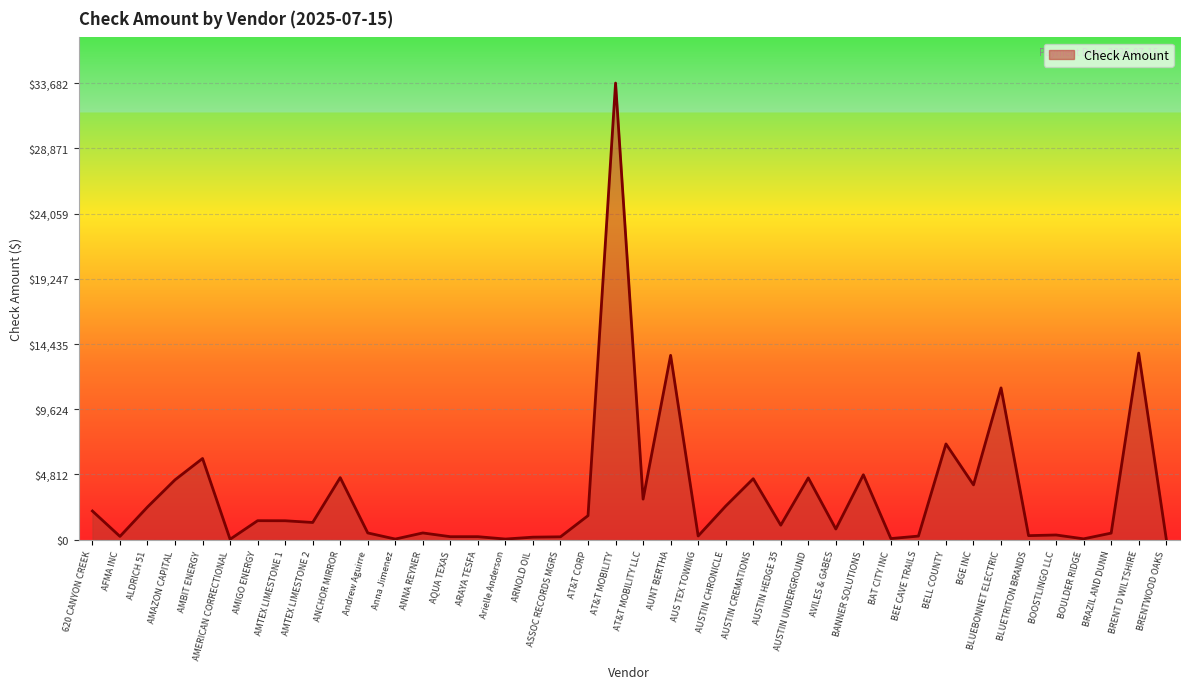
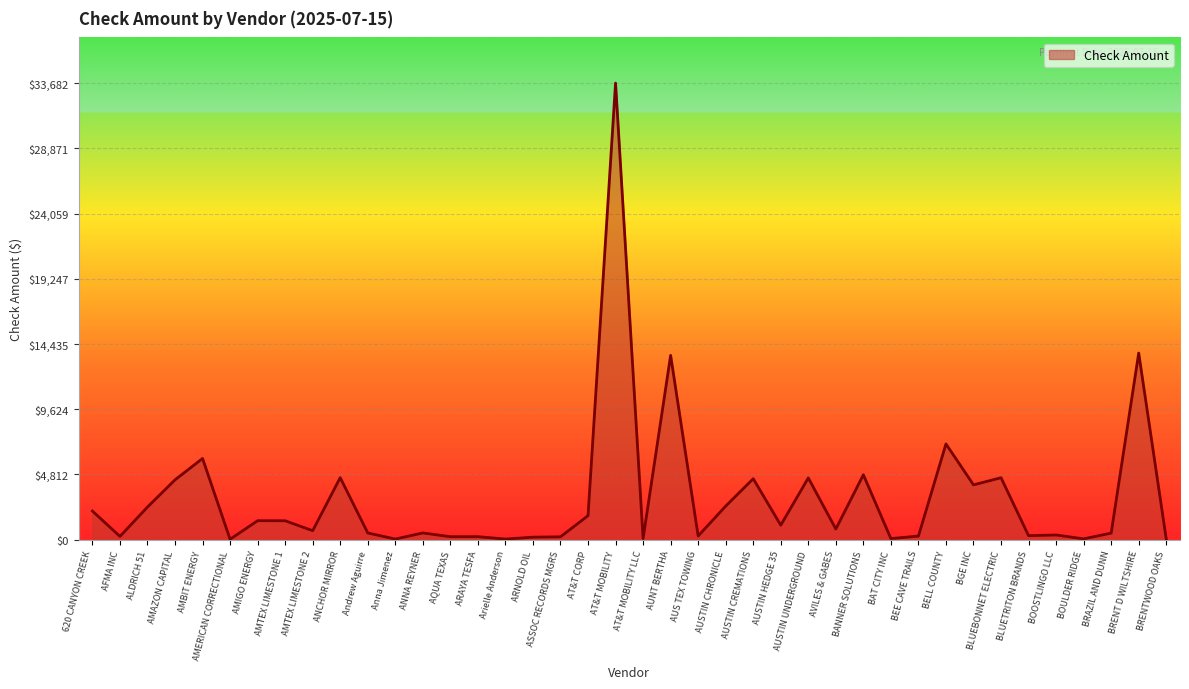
AMTEX LIMESTONE 2: $1,300 -> $700
AT&T MOBILITY LLC: $3,000 -> $100
BLUEBONNET ELECTRIC: $11,200 -> $4,600
